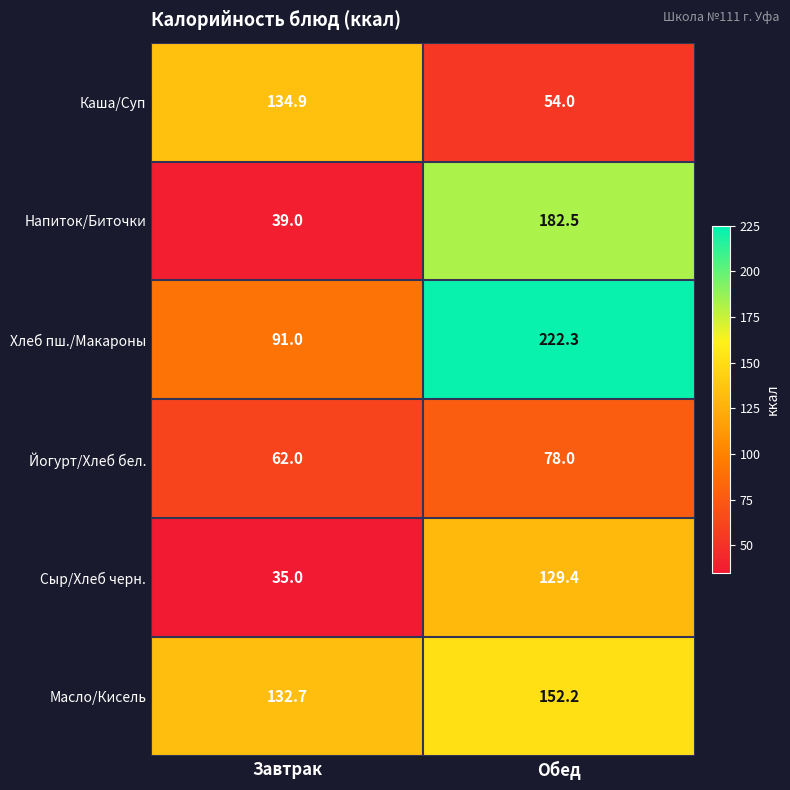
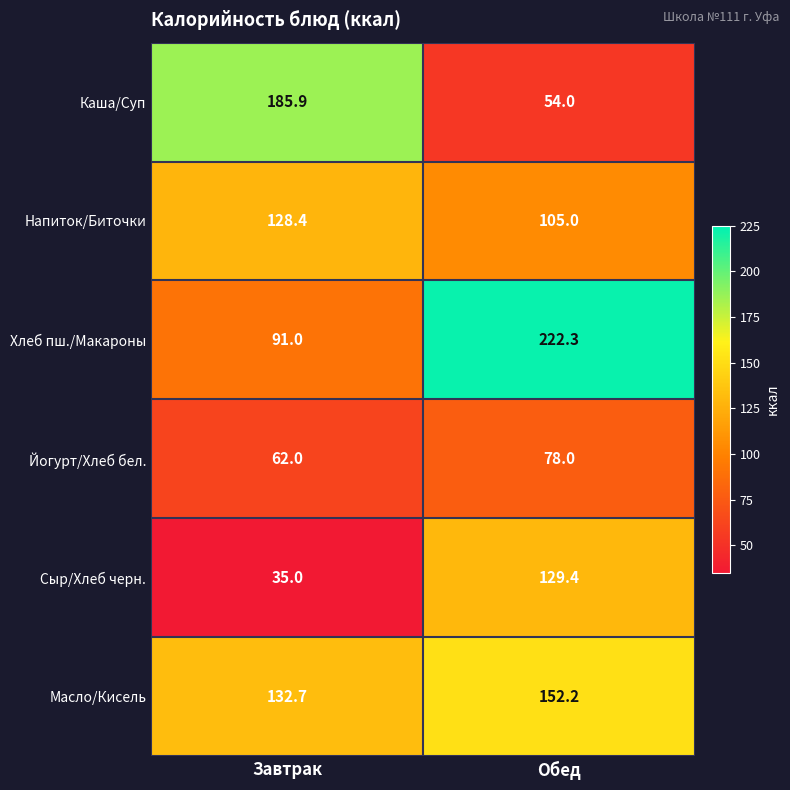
Каша/Суп, Завтрак: 134.9 -> 185.9
Напиток/Биточки, Завтрак: 39.0 -> 128.4
Напиток/Биточки, Обед: 182.5 -> 105.0
